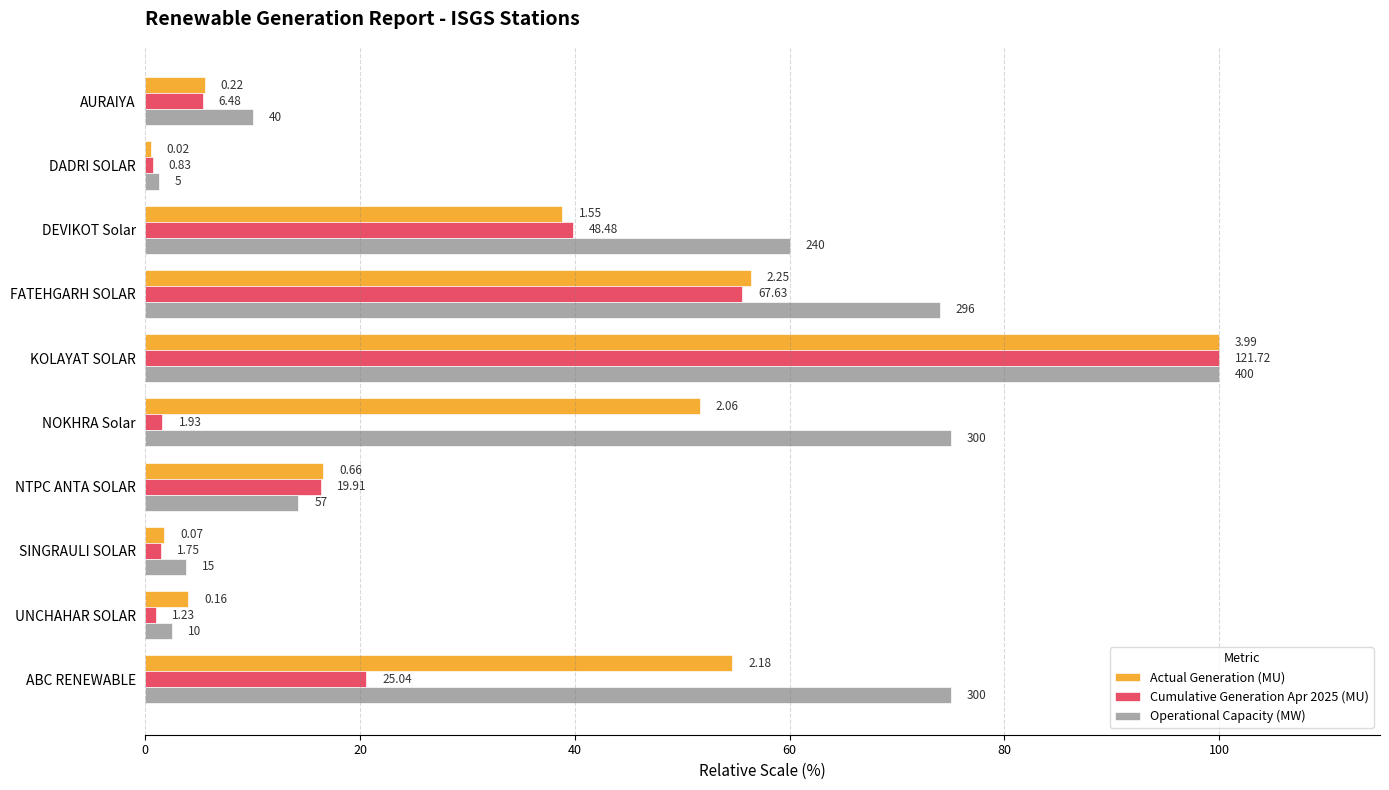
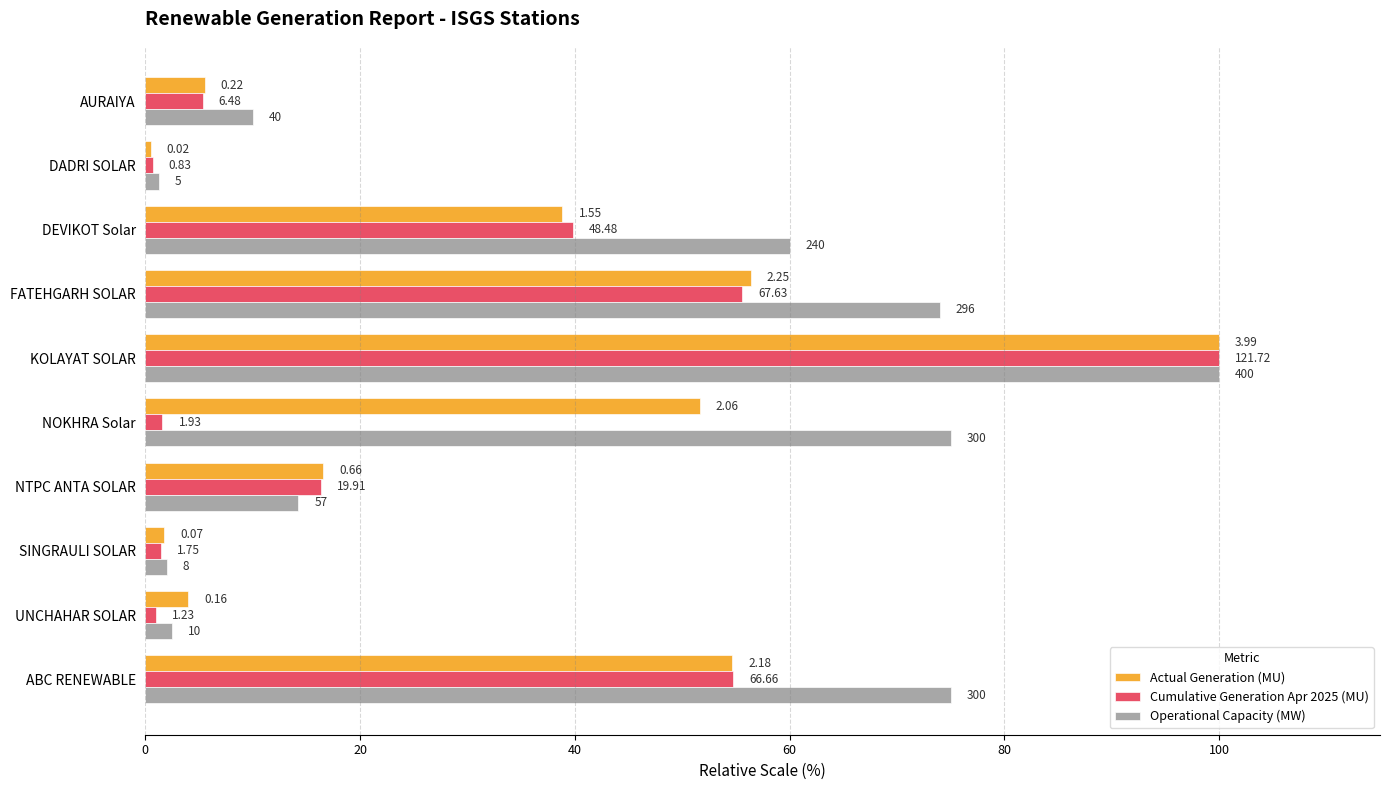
Operational Capacity (MW), SINGRAULI SOLAR: 15 -> 8
Cumulative Generation Apr 2025 (MU), ABC RENEWABLE: 25.04 -> 66.66
